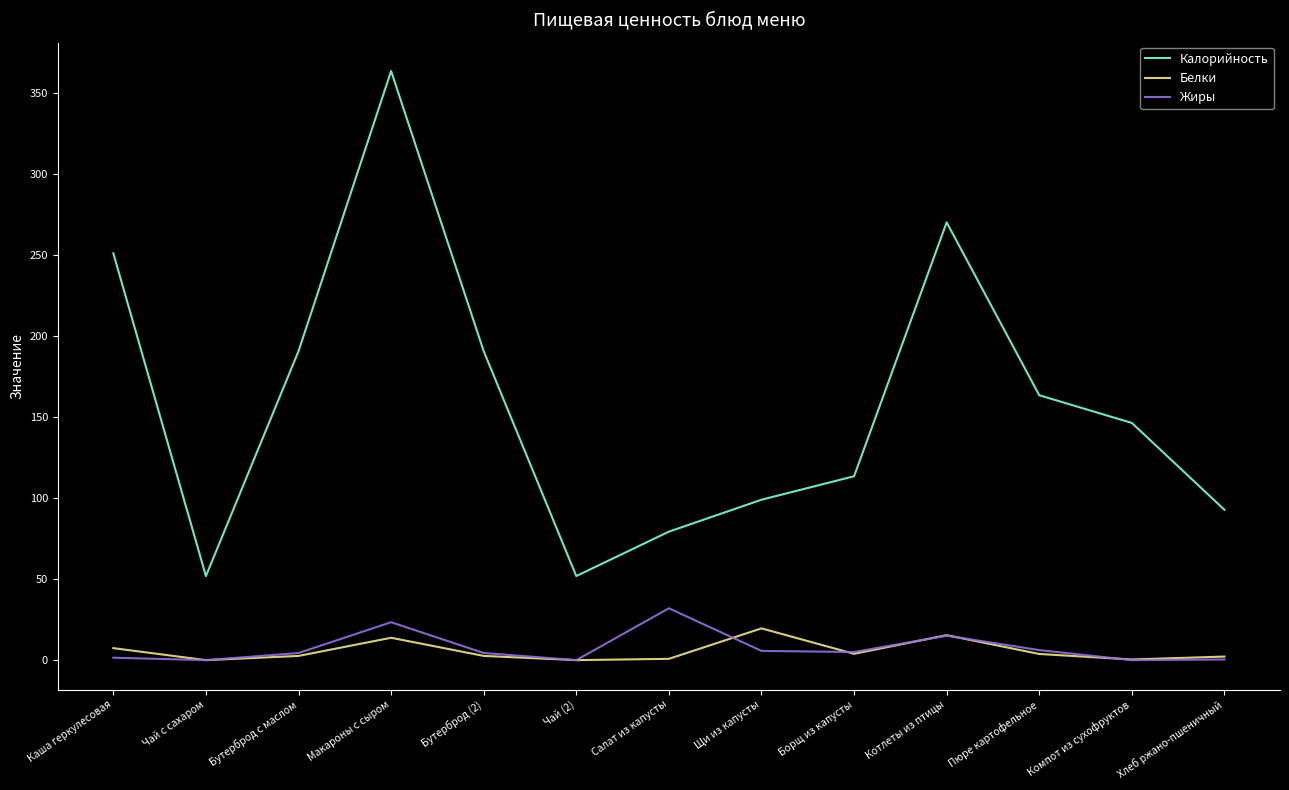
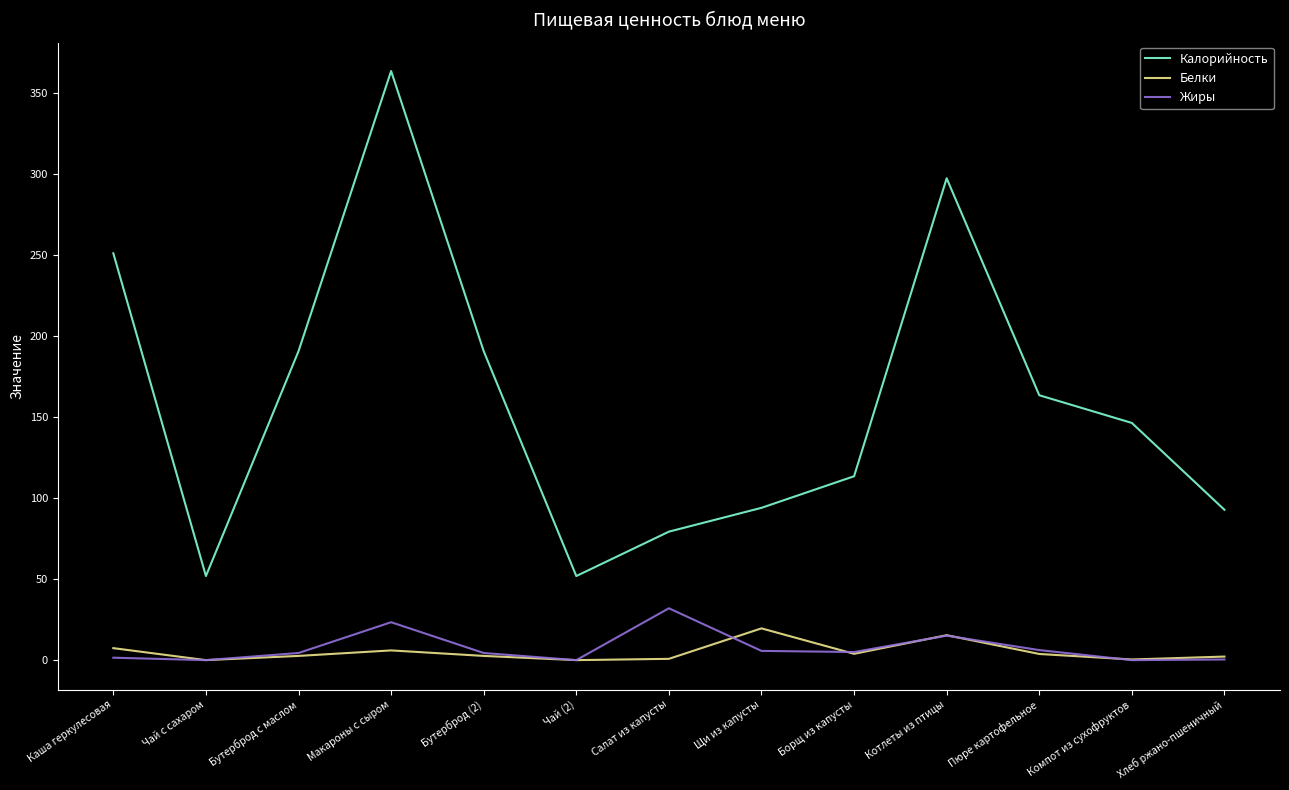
Белки, Макароны с сыром: 14 -> 6
Калорийность, Щи из капусты: 99 -> 94
Калорийность, Котлеты из птицы: 270 -> 297
